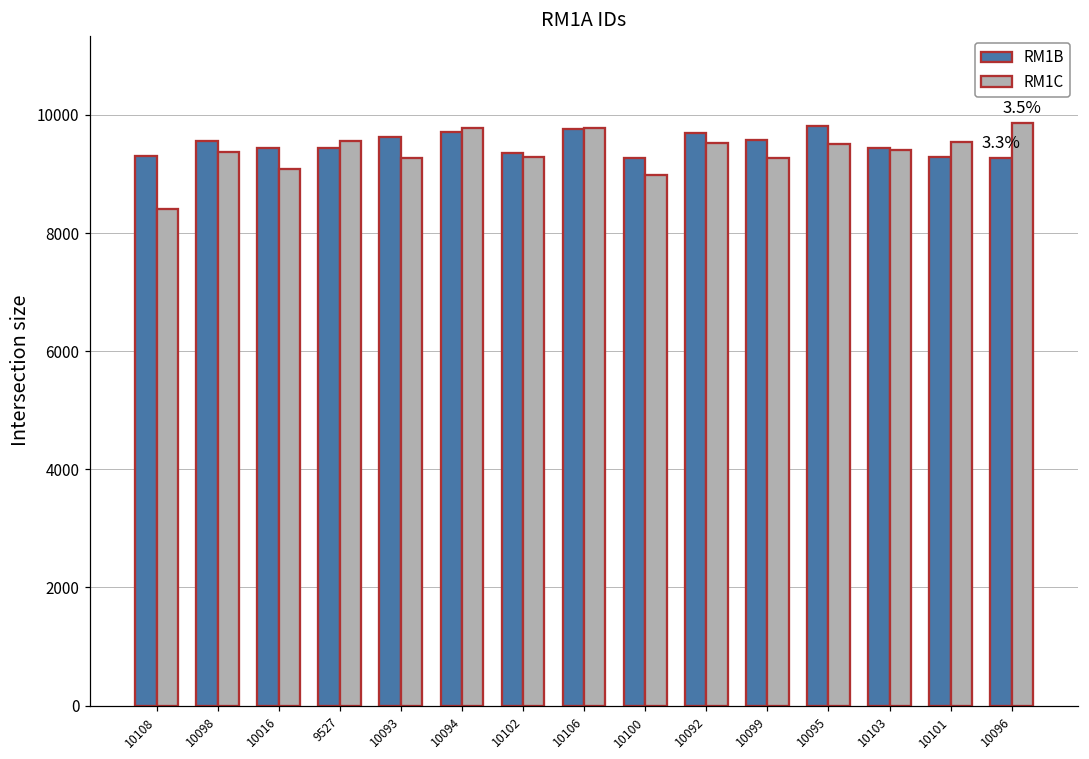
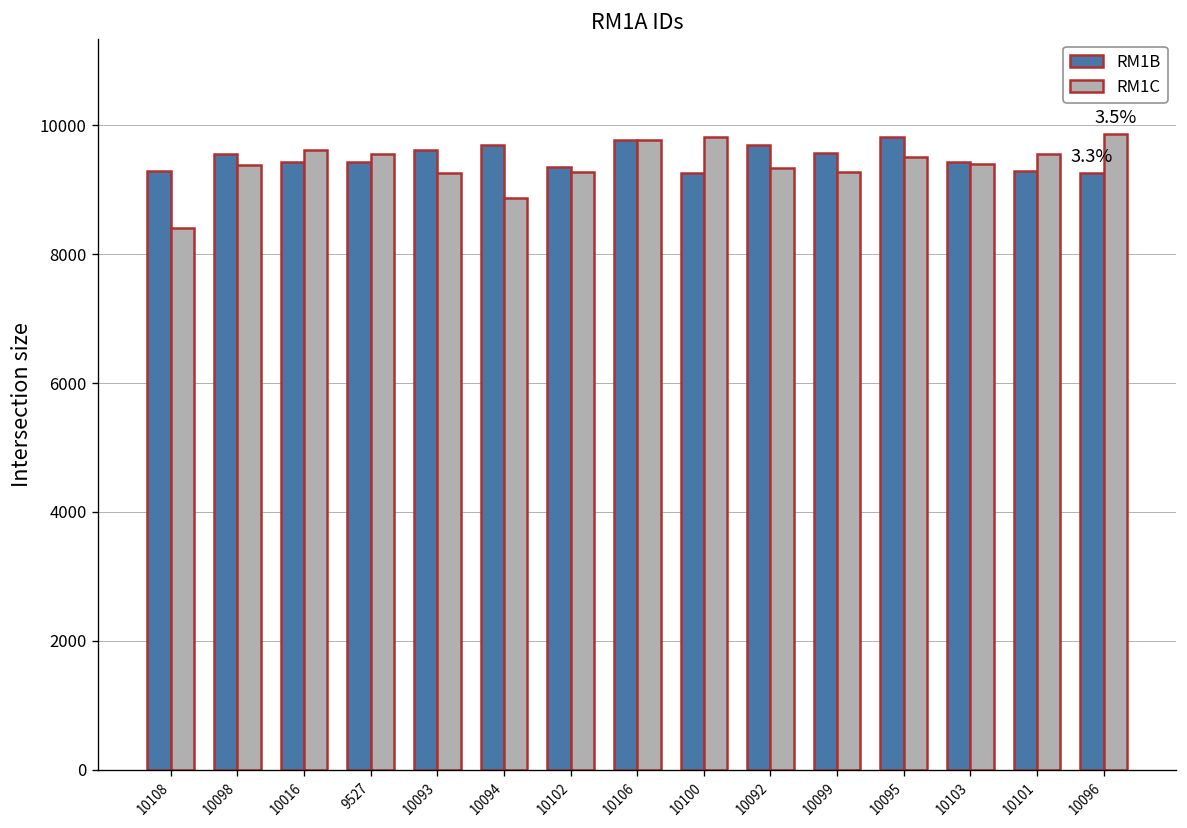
RM1C, 10016: 9100 -> 9600
RM1C, 10094: 9800 -> 8900
RM1C, 10100: 9000 -> 9800
RM1C, 10092: 9500 -> 9300
